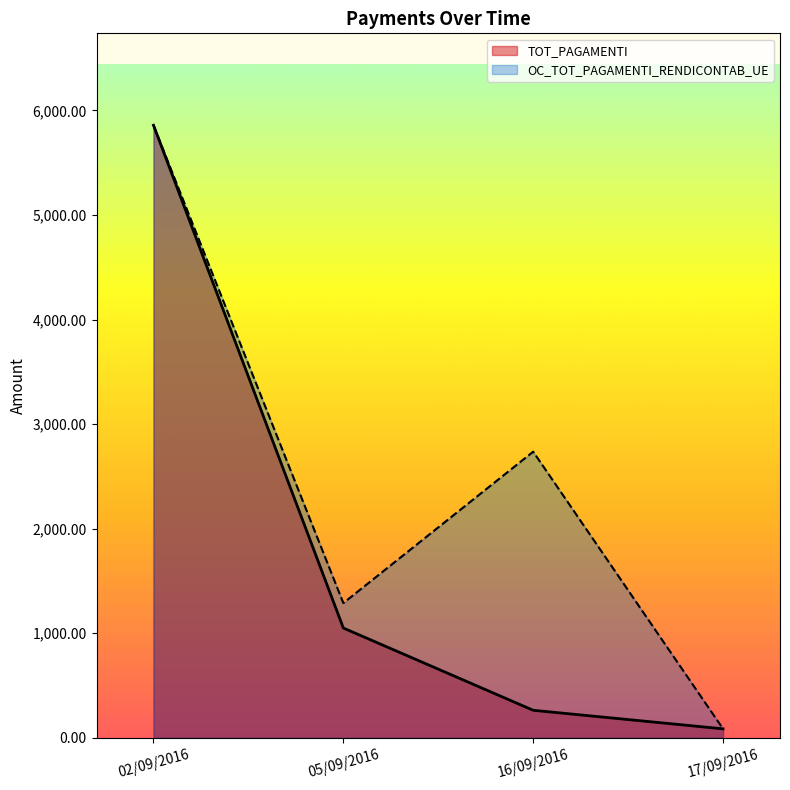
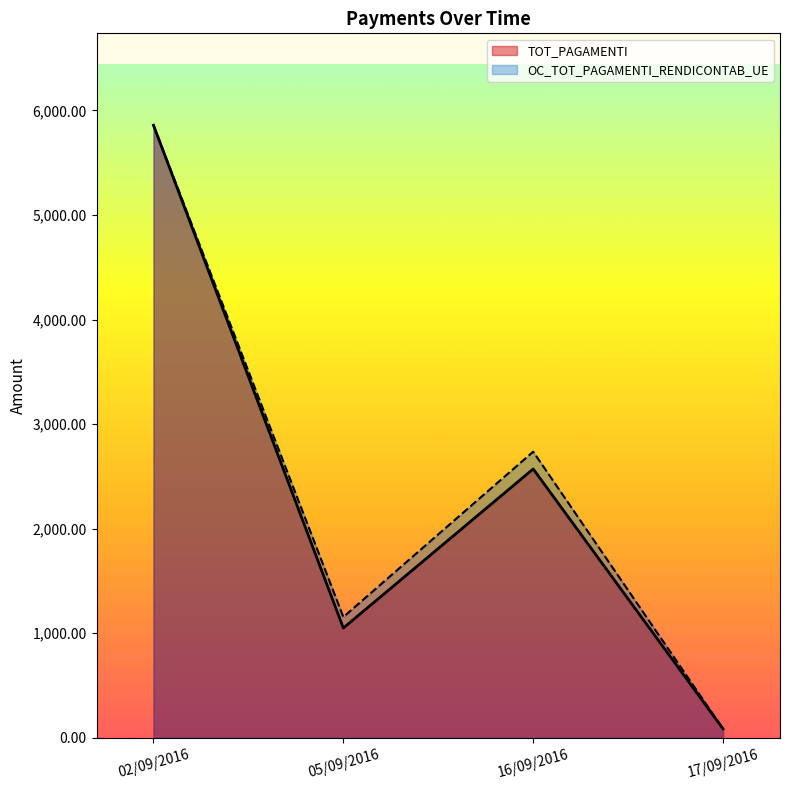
OC_TOT_PAGAMENTI_RENDICONTAB_UE, 05/09/2016: 1,290 -> 1,160
TOT_PAGAMENTI, 16/09/2016: 260 -> 2,570
